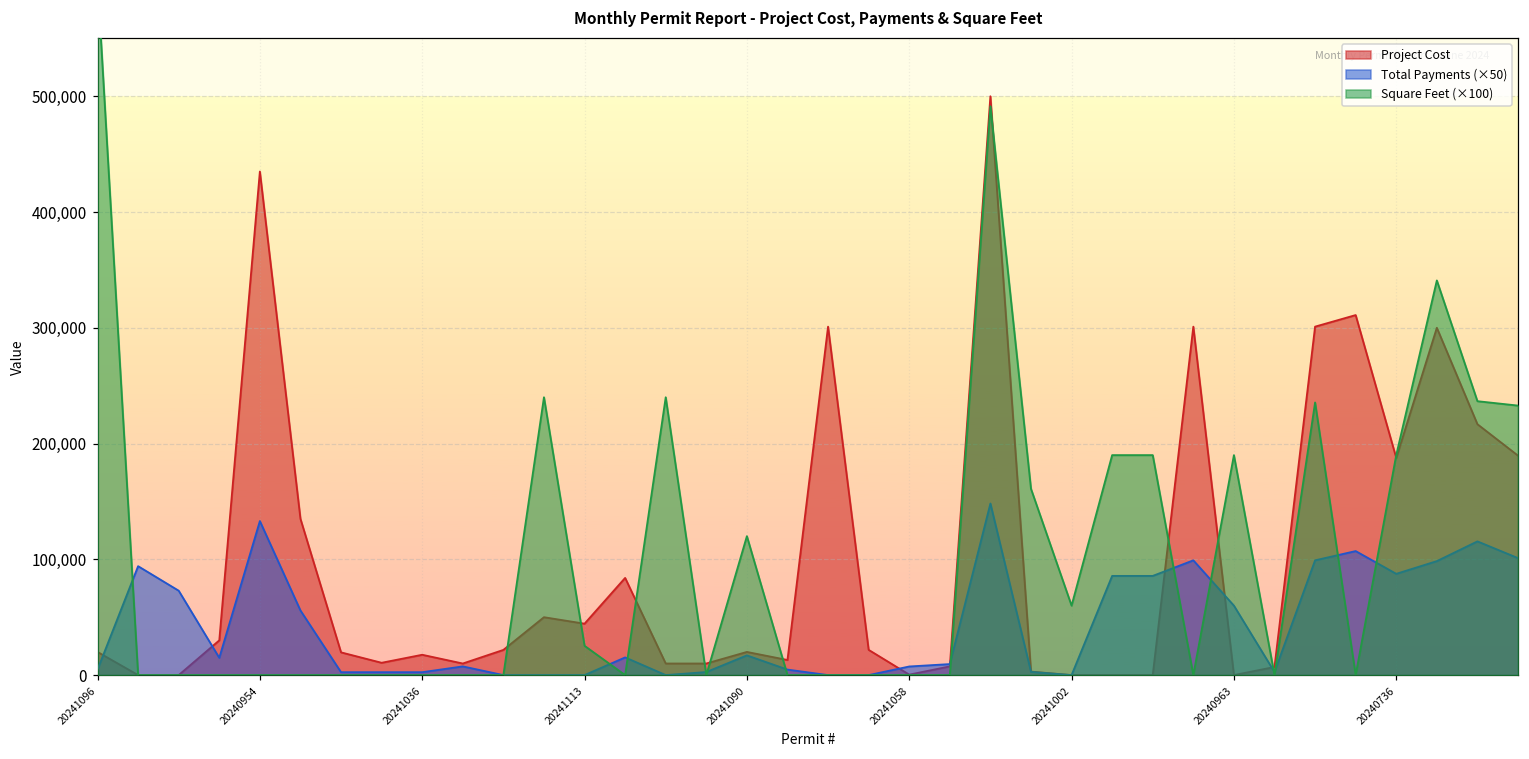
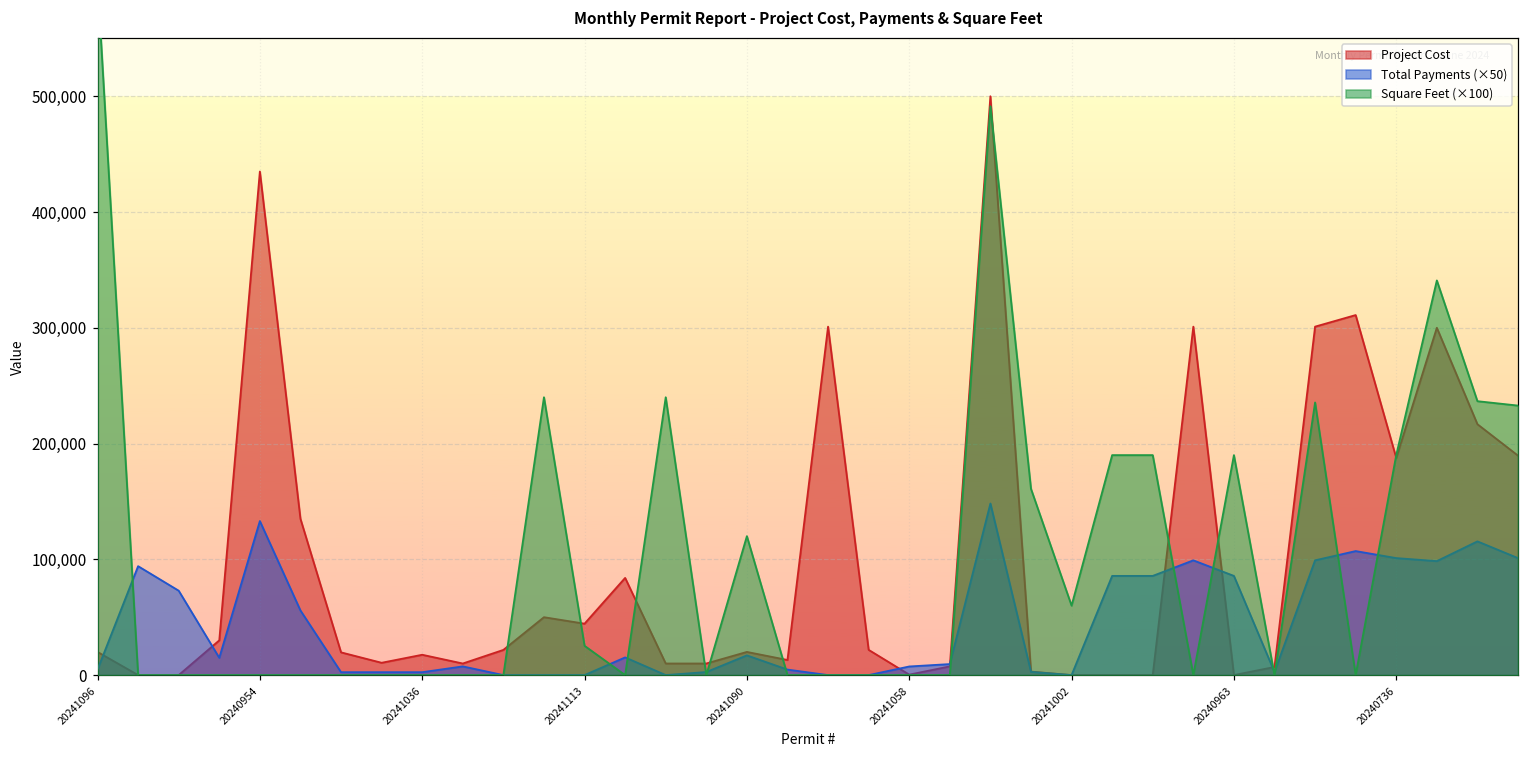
Total Payments (×50), 20240963: 60,000 -> 86,000
Total Payments (×50), 20240736: 87,000 -> 101,000
